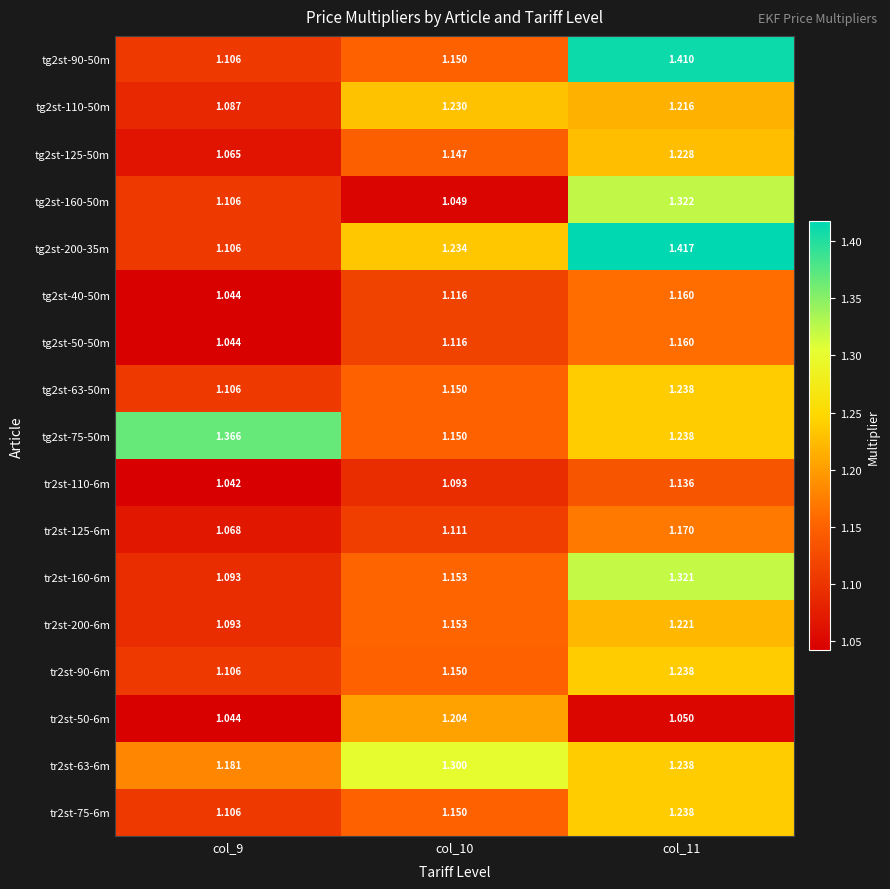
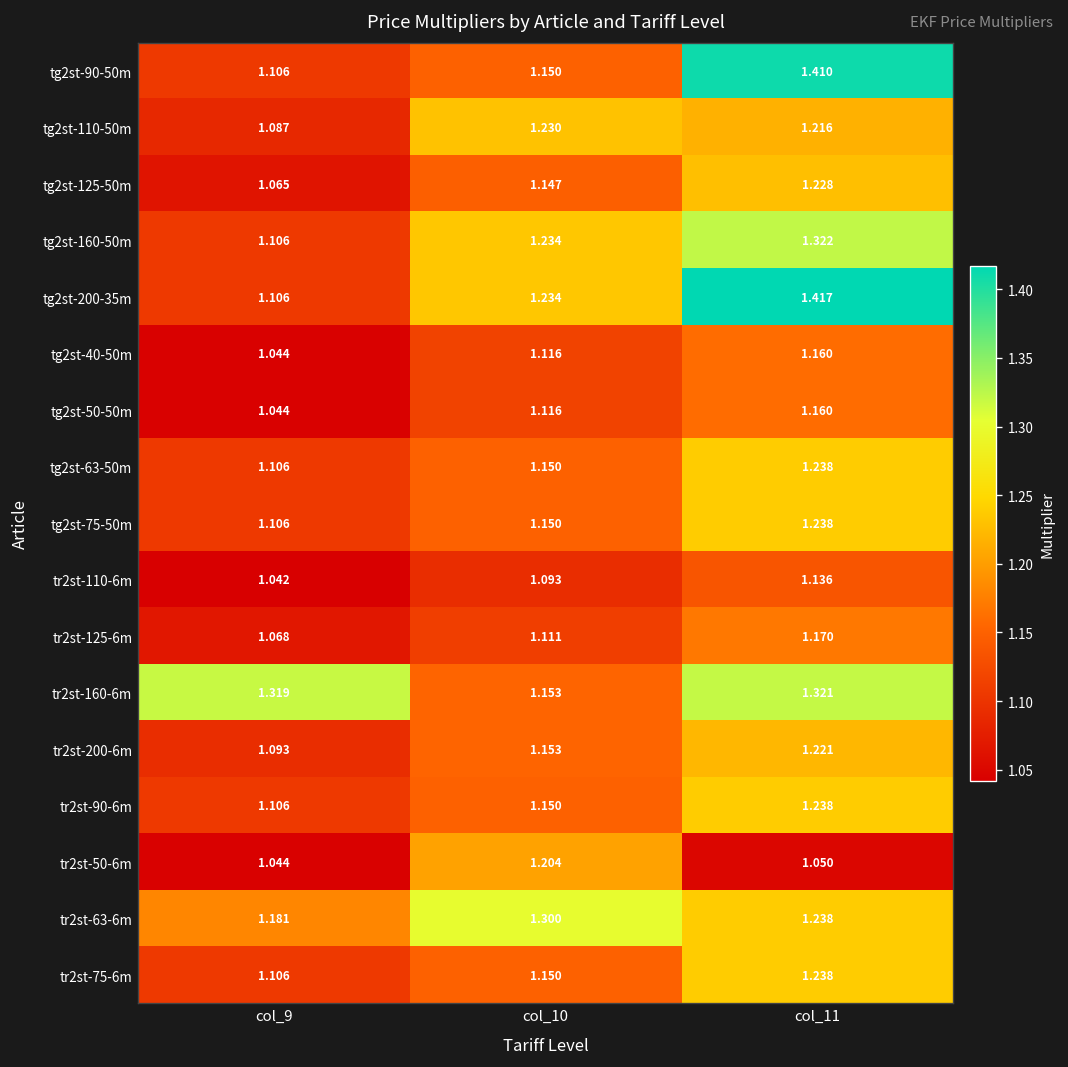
tg2st-160-50m, col_10: 1.049 -> 1.234
tg2st-75-50m, col_9: 1.366 -> 1.106
tr2st-160-6m, col_9: 1.093 -> 1.319
